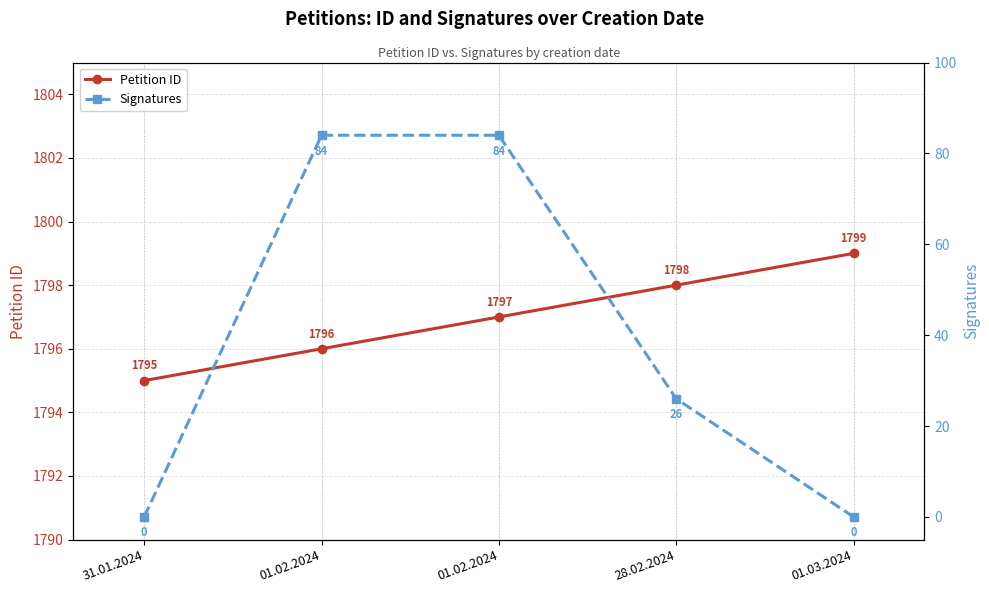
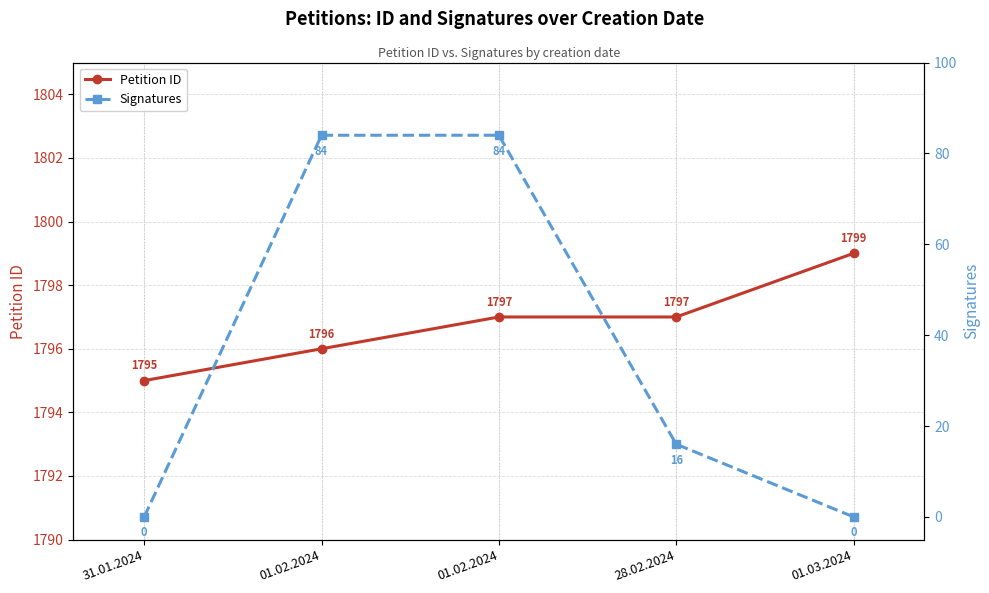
Petition ID, 28.02.2024: 1798 -> 1797
Signatures, 28.02.2024: 26 -> 16
